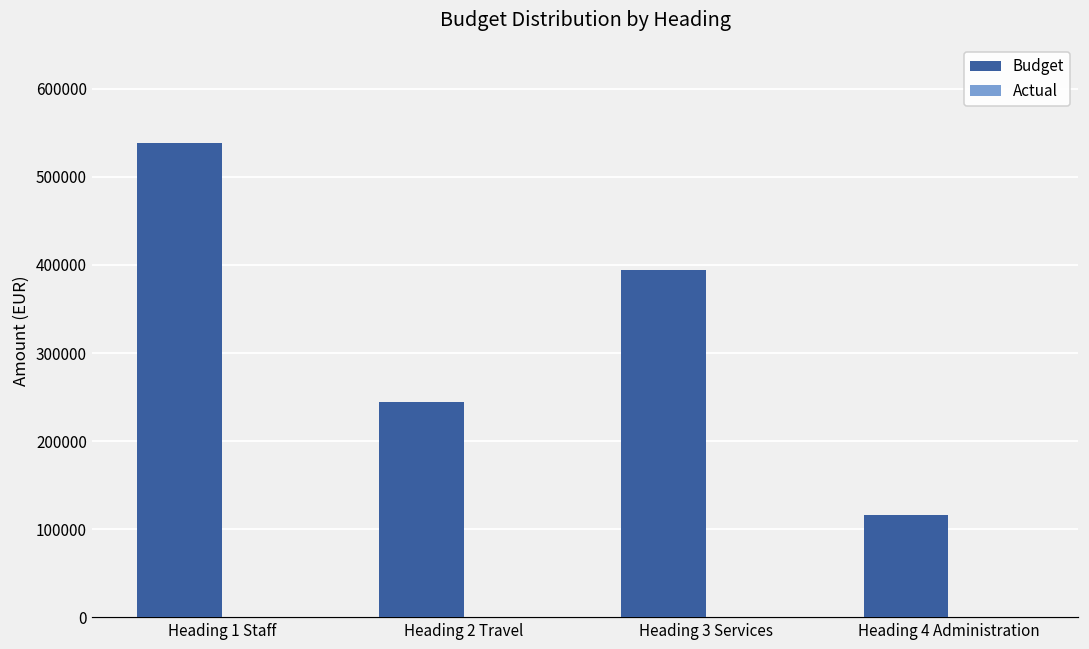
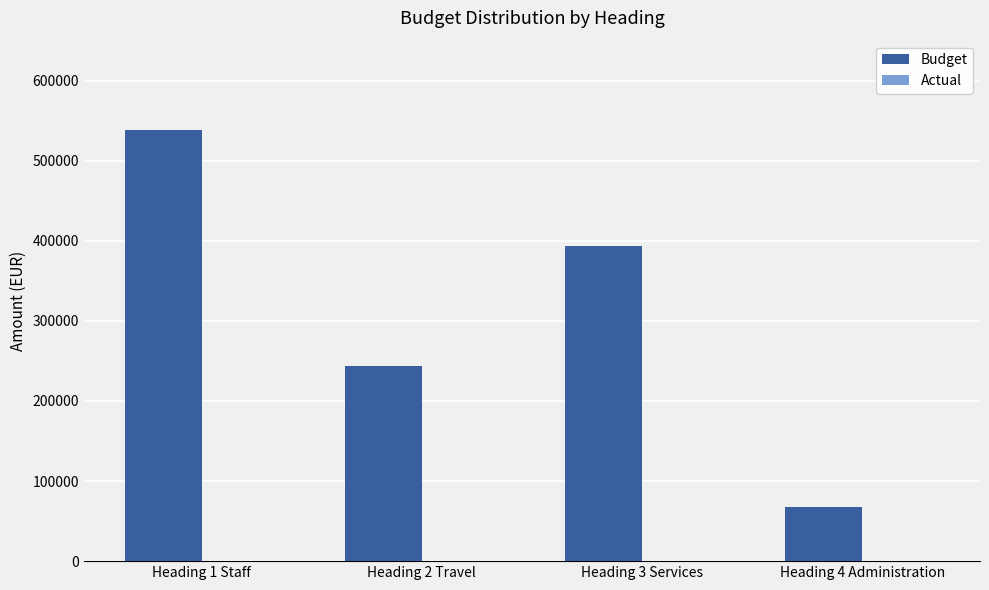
Budget, Heading 4 Administration: 120000 -> 70000
